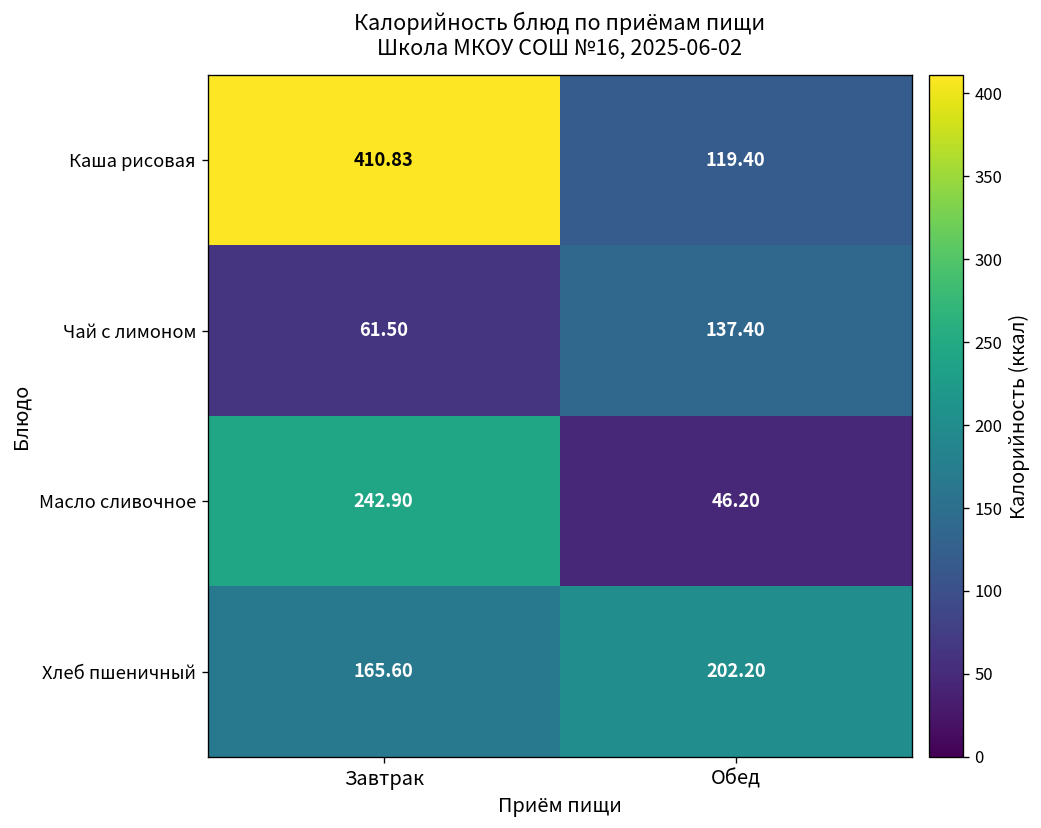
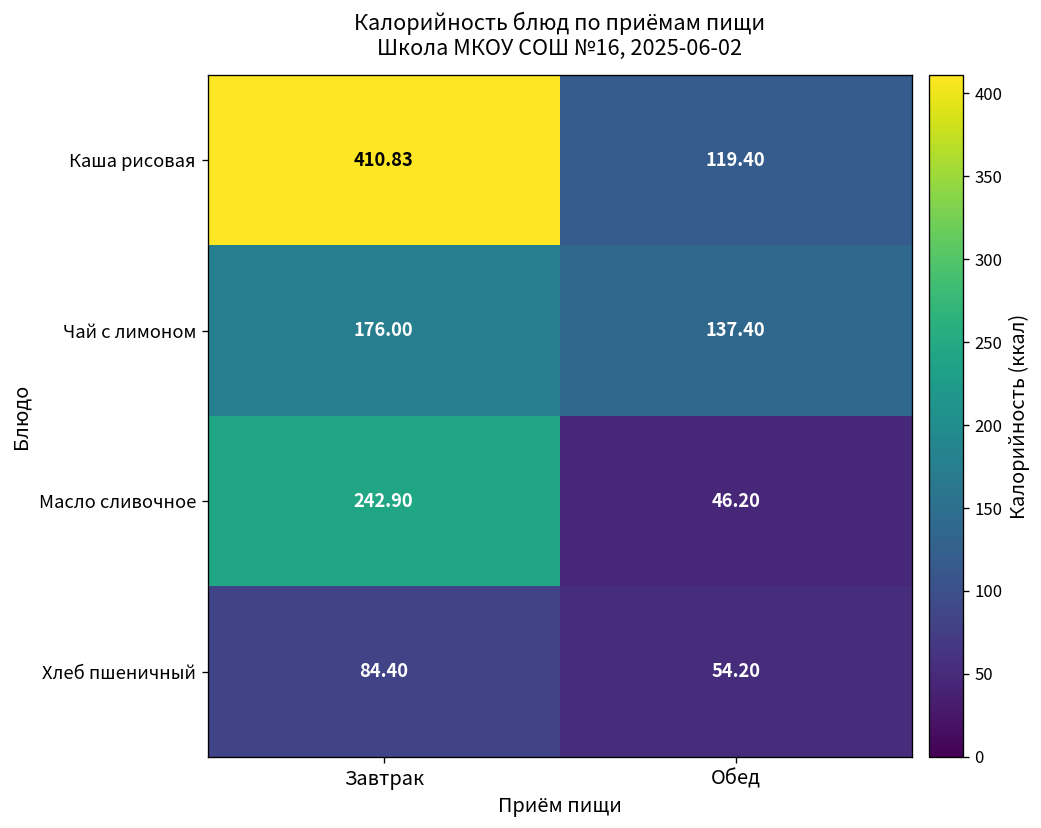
Чай с лимоном, Завтрак: 61.50 -> 176.00
Хлеб пшеничный, Завтрак: 165.60 -> 84.40
Хлеб пшеничный, Обед: 202.20 -> 54.20
